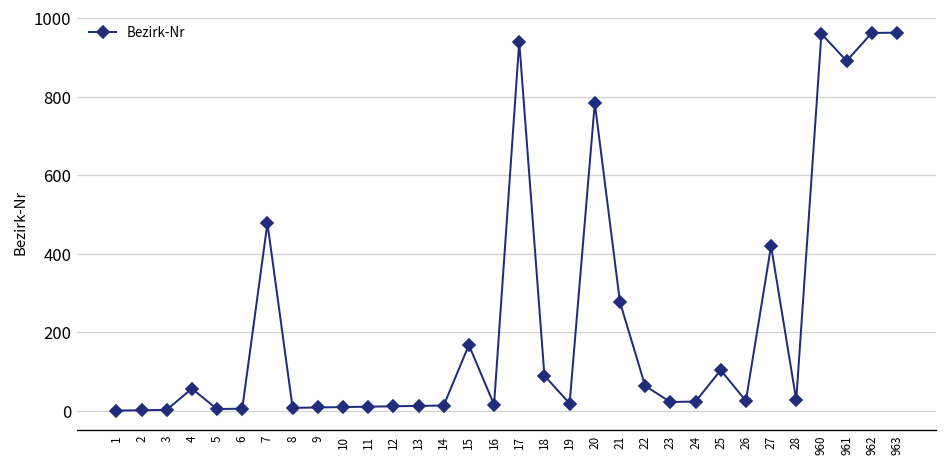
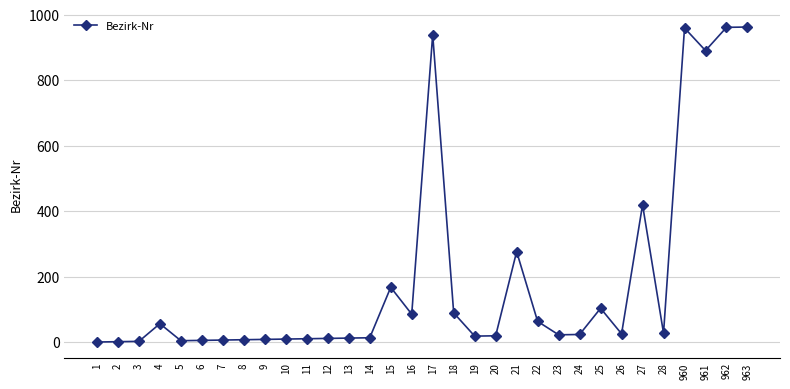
7: 480 -> 10
16: 20 -> 90
20: 780 -> 20
